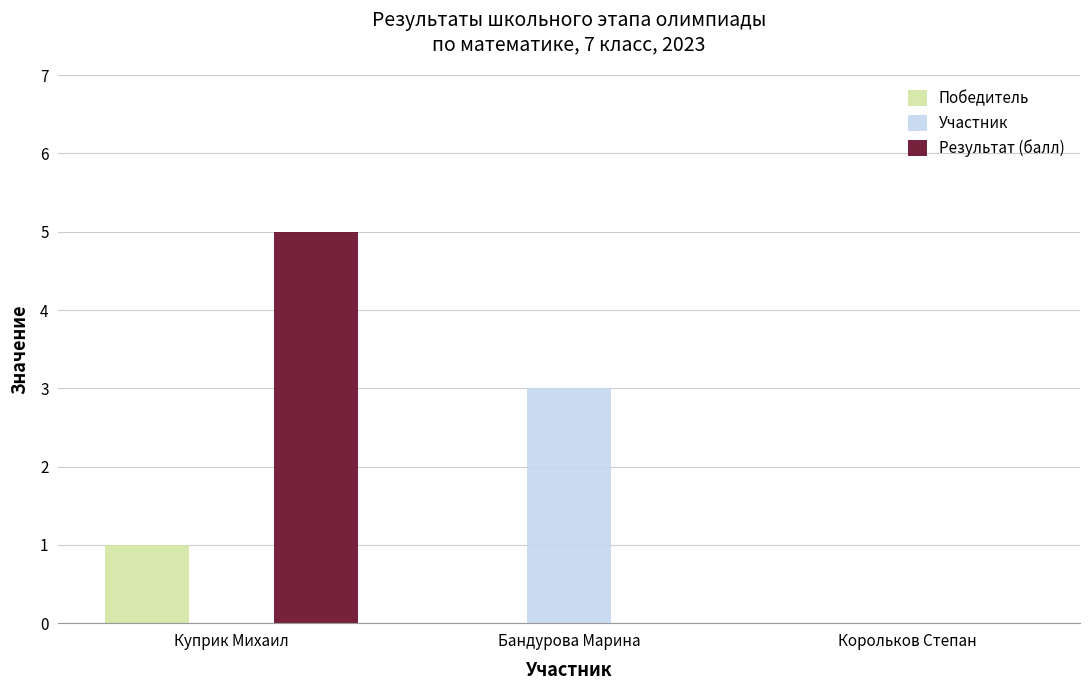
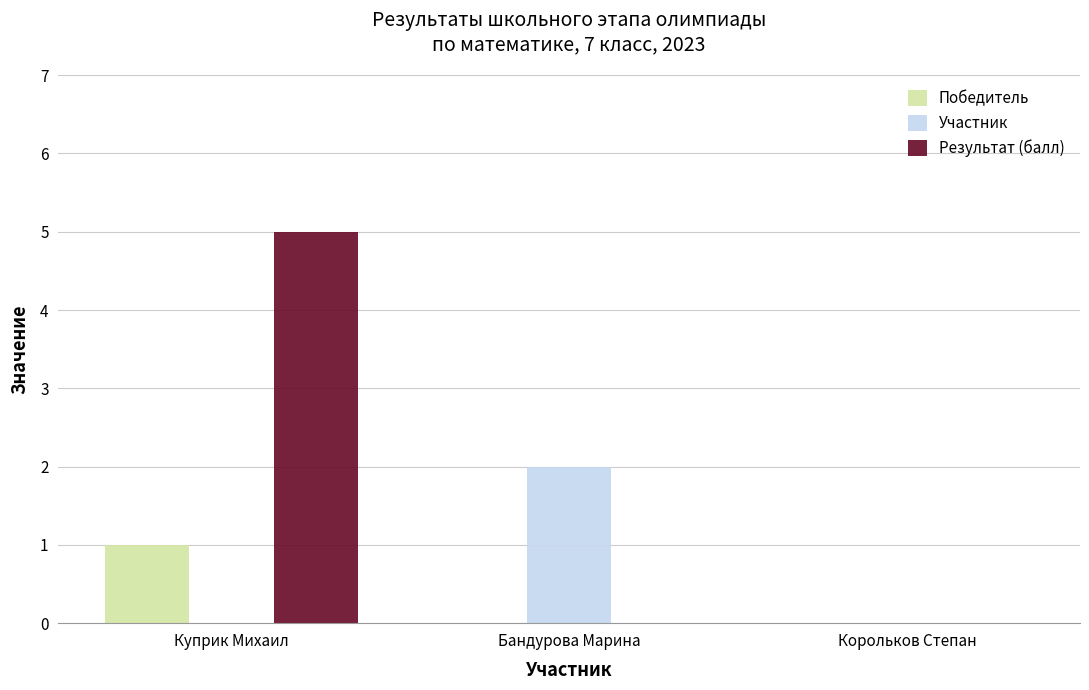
Участник, Бандурова Марина: 3 -> 2
